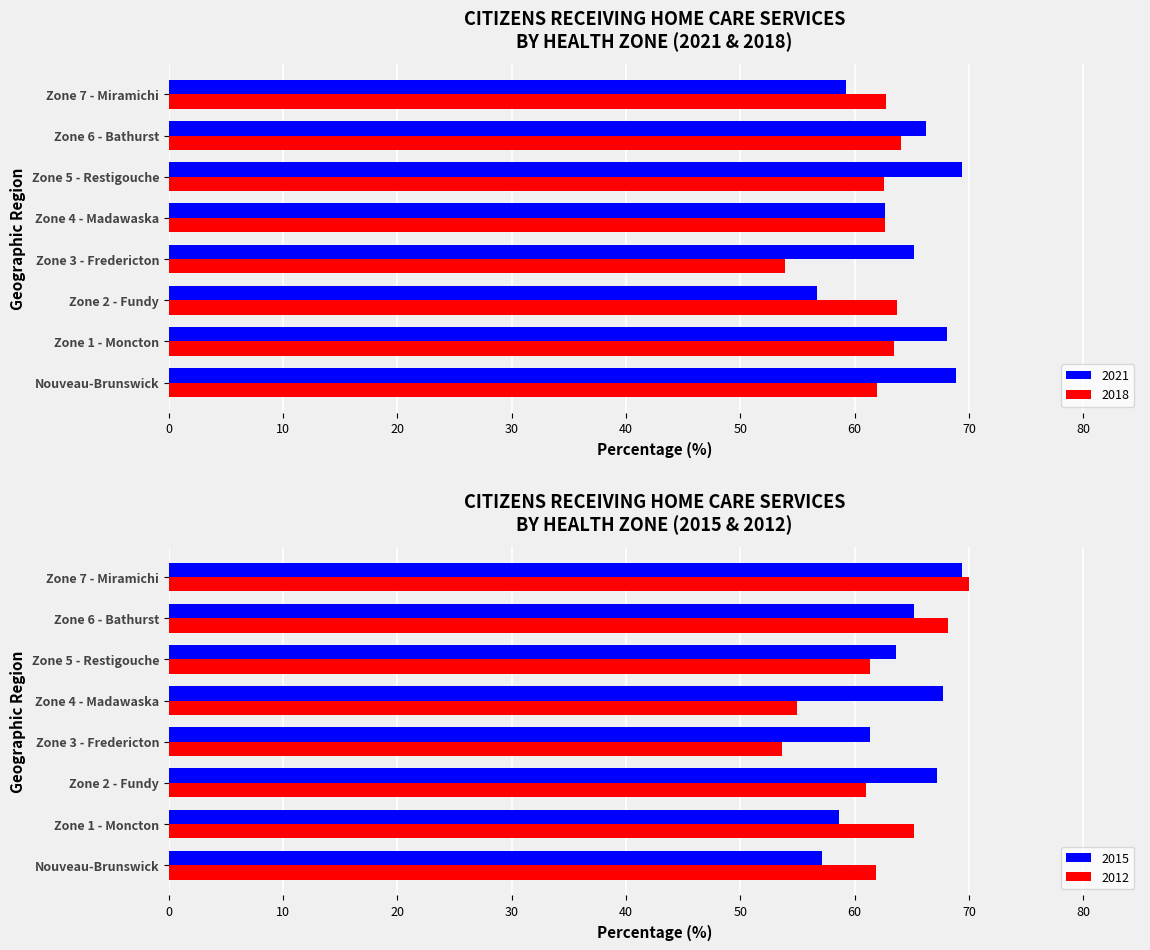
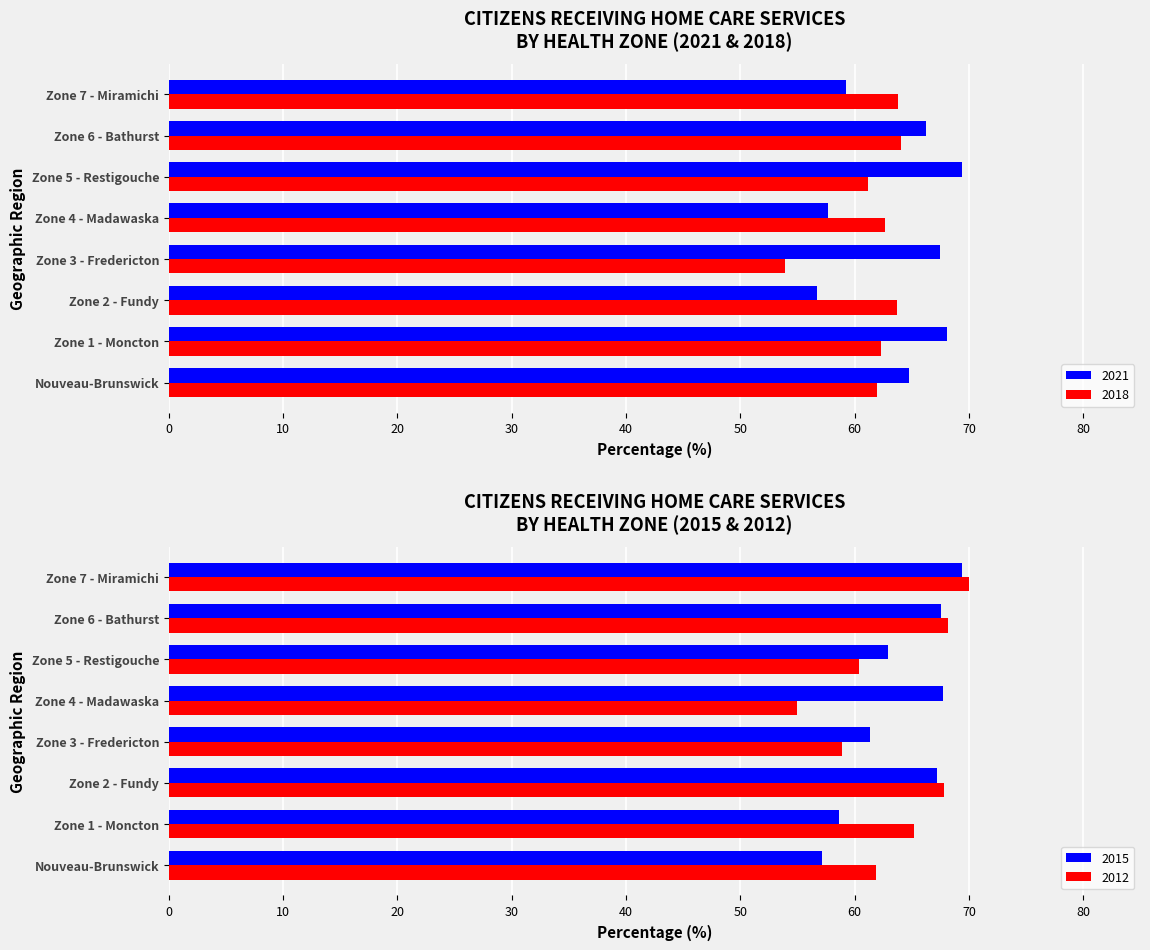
CITIZENS RECEIVING HOME CARE SERVICES BY HEALTH ZONE (2021 & 2018), 2018, Zone 7 - Miramichi: 62.7 -> 63.8
CITIZENS RECEIVING HOME CARE SERVICES BY HEALTH ZONE (2021 & 2018), 2018, Zone 5 - Restigouche: 62.6 -> 61.2
CITIZENS RECEIVING HOME CARE SERVICES BY HEALTH ZONE (2021 & 2018), 2021, Zone 4 - Madawaska: 62.6 -> 57.7
CITIZENS RECEIVING HOME CARE SERVICES BY HEALTH ZONE (2021 & 2018), 2021, Zone 3 - Fredericton: 65.2 -> 67.5
CITIZENS RECEIVING HOME CARE SERVICES BY HEALTH ZONE (2021 & 2018), 2018, Zone 1 - Moncton: 63.4 -> 62.3
CITIZENS RECEIVING HOME CARE SERVICES BY HEALTH ZONE (2021 & 2018), 2021, Nouveau-Brunswick: 68.8 -> 64.7
CITIZENS RECEIVING HOME CARE SERVICES BY HEALTH ZONE (2015 & 2012), 2015, Zone 6 - Bathurst: 65.2 -> 67.5
CITIZENS RECEIVING HOME CARE SERVICES BY HEALTH ZONE (2015 & 2012), 2015, Zone 5 - Restigouche: 63.6 -> 62.9
CITIZENS RECEIVING HOME CARE SERVICES BY HEALTH ZONE (2015 & 2012), 2012, Zone 5 - Restigouche: 61.3 -> 60.4
CITIZENS RECEIVING HOME CARE SERVICES BY HEALTH ZONE (2015 & 2012), 2012, Zone 3 - Fredericton: 53.6 -> 58.9
CITIZENS RECEIVING HOME CARE SERVICES BY HEALTH ZONE (2015 & 2012), 2012, Zone 2 - Fundy: 61.0 -> 67.8
